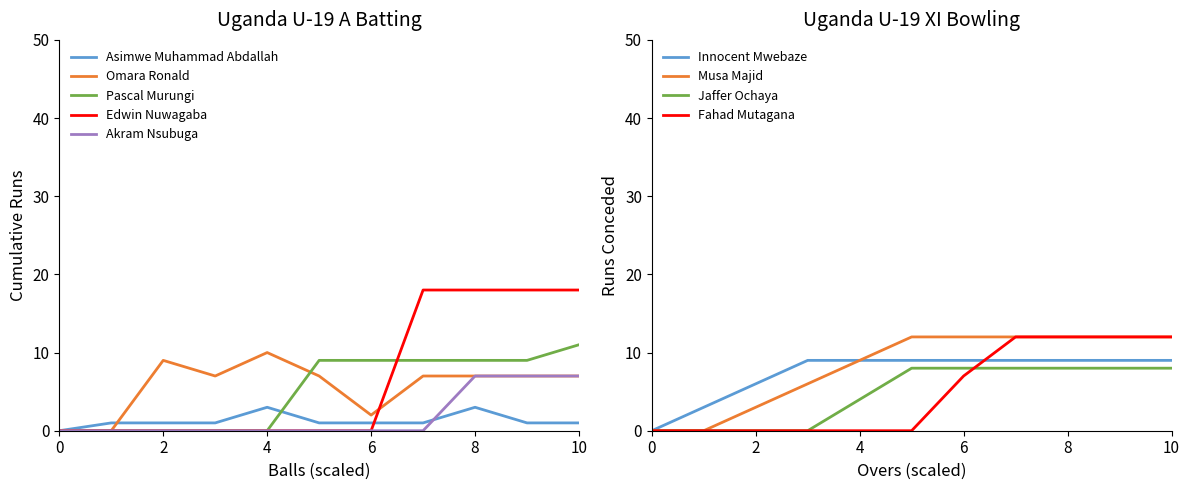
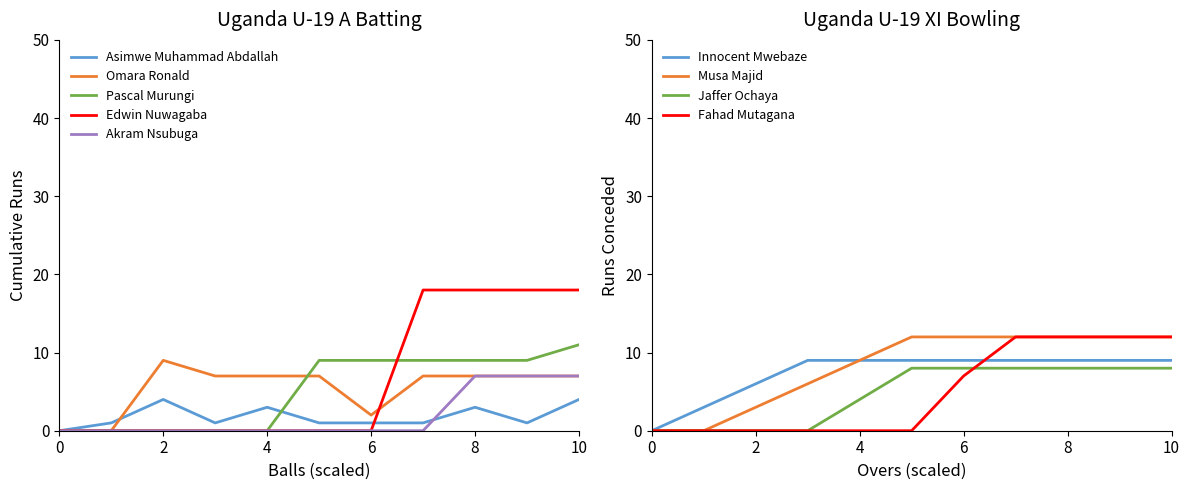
Uganda U-19 A Batting, Asimwe Muhammad Abdallah, 2: 1 -> 4
Uganda U-19 A Batting, Omara Ronald, 4: 10 -> 7
Uganda U-19 A Batting, Asimwe Muhammad Abdallah, 10: 1 -> 4
